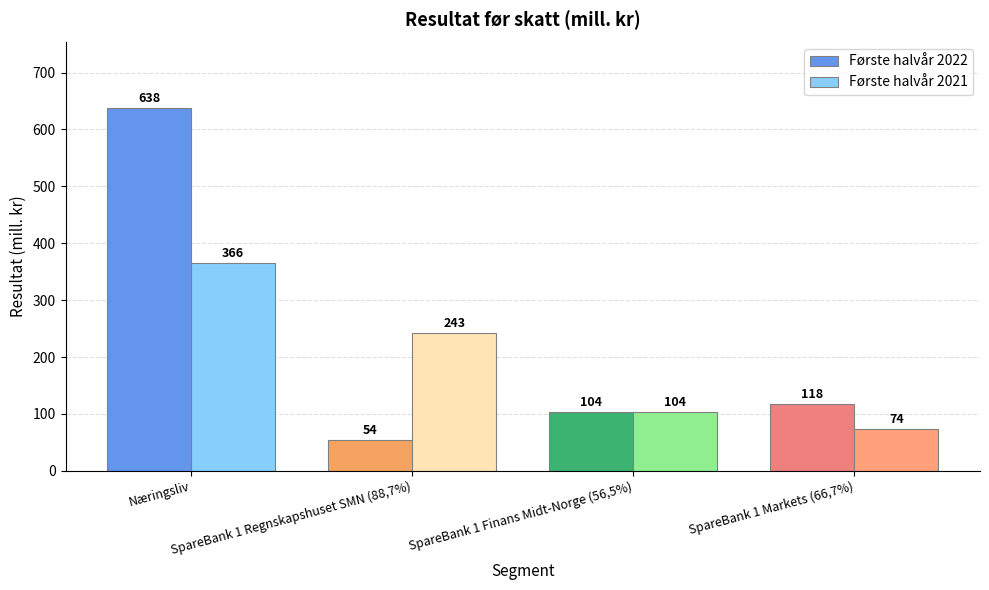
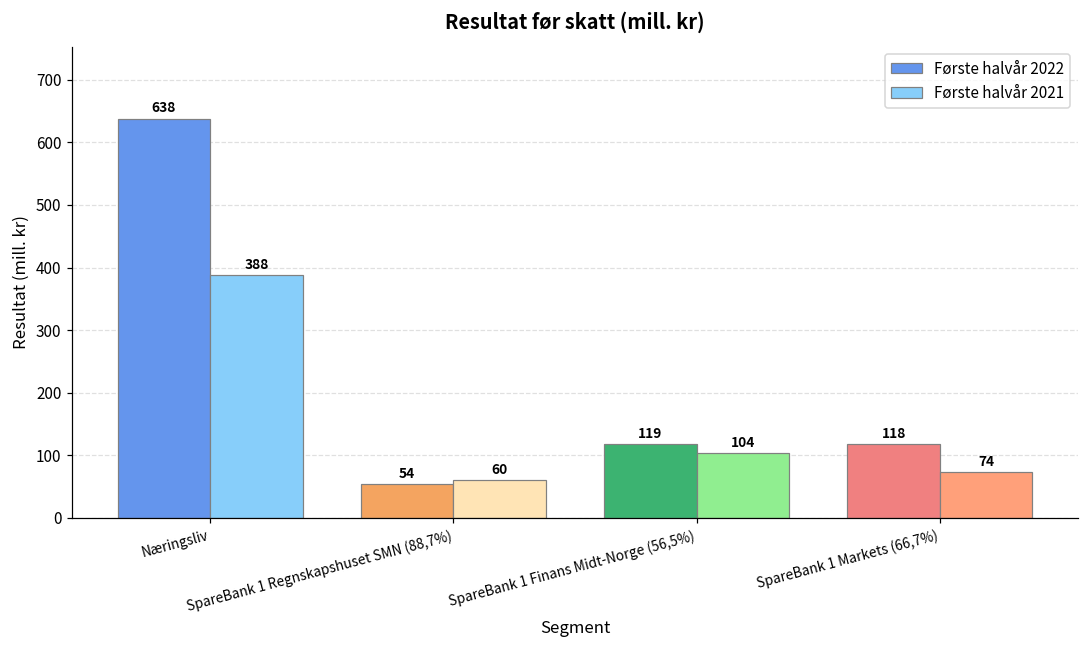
Første halvår 2021, Næringsliv: 366 -> 388
Første halvår 2021, SpareBank 1 Regnskapshuset SMN (88,7%): 243 -> 60
Første halvår 2022, SpareBank 1 Finans Midt-Norge (56,5%): 104 -> 119
